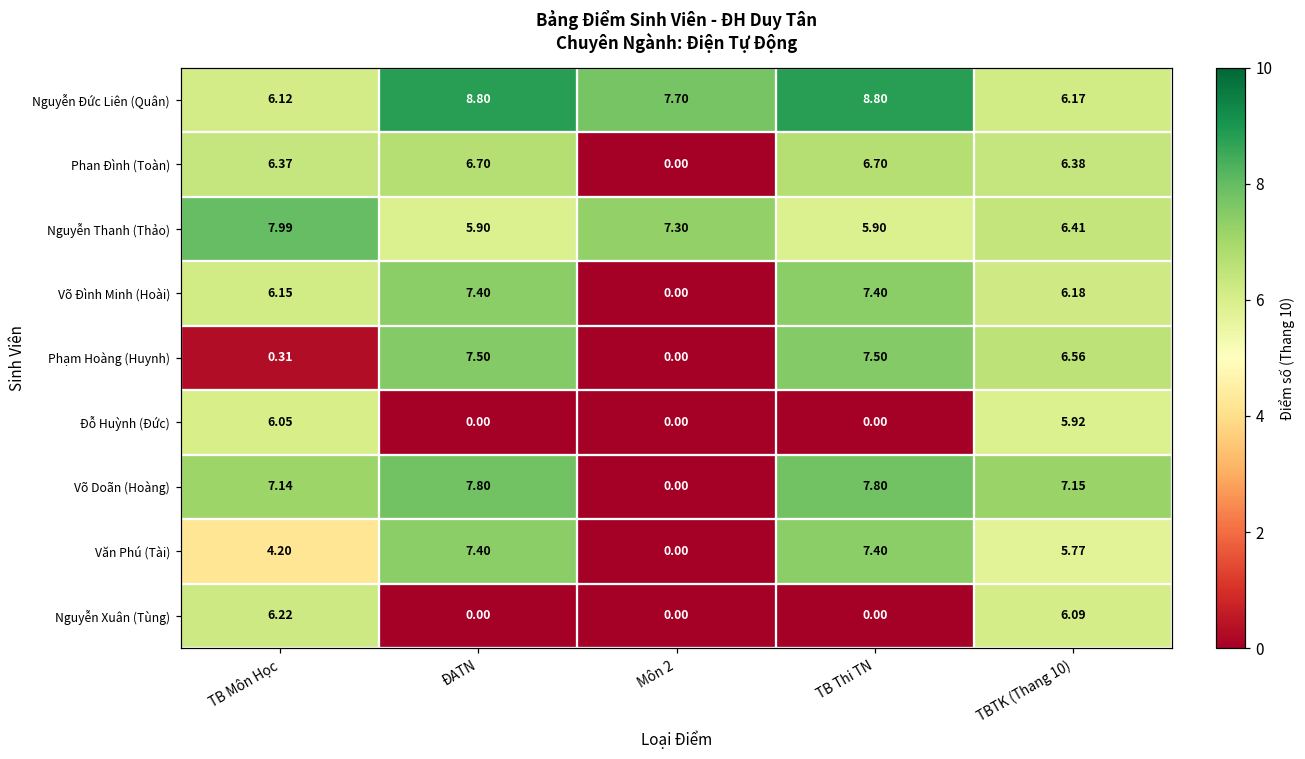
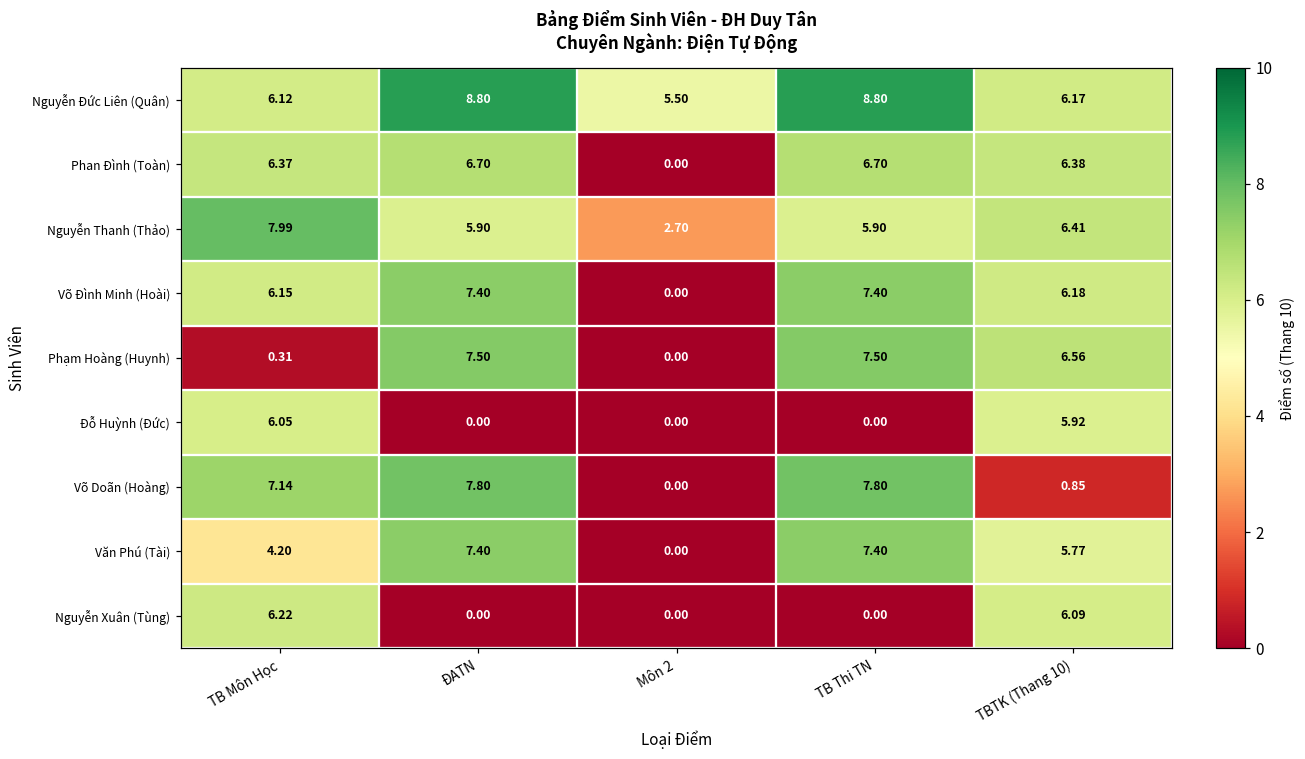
Nguyễn Đức Liên (Quân), Môn 2: 7.70 -> 5.50
Nguyễn Thanh (Thảo), Môn 2: 7.30 -> 2.70
Võ Doãn (Hoàng), TBTK (Thang 10): 7.15 -> 0.85
